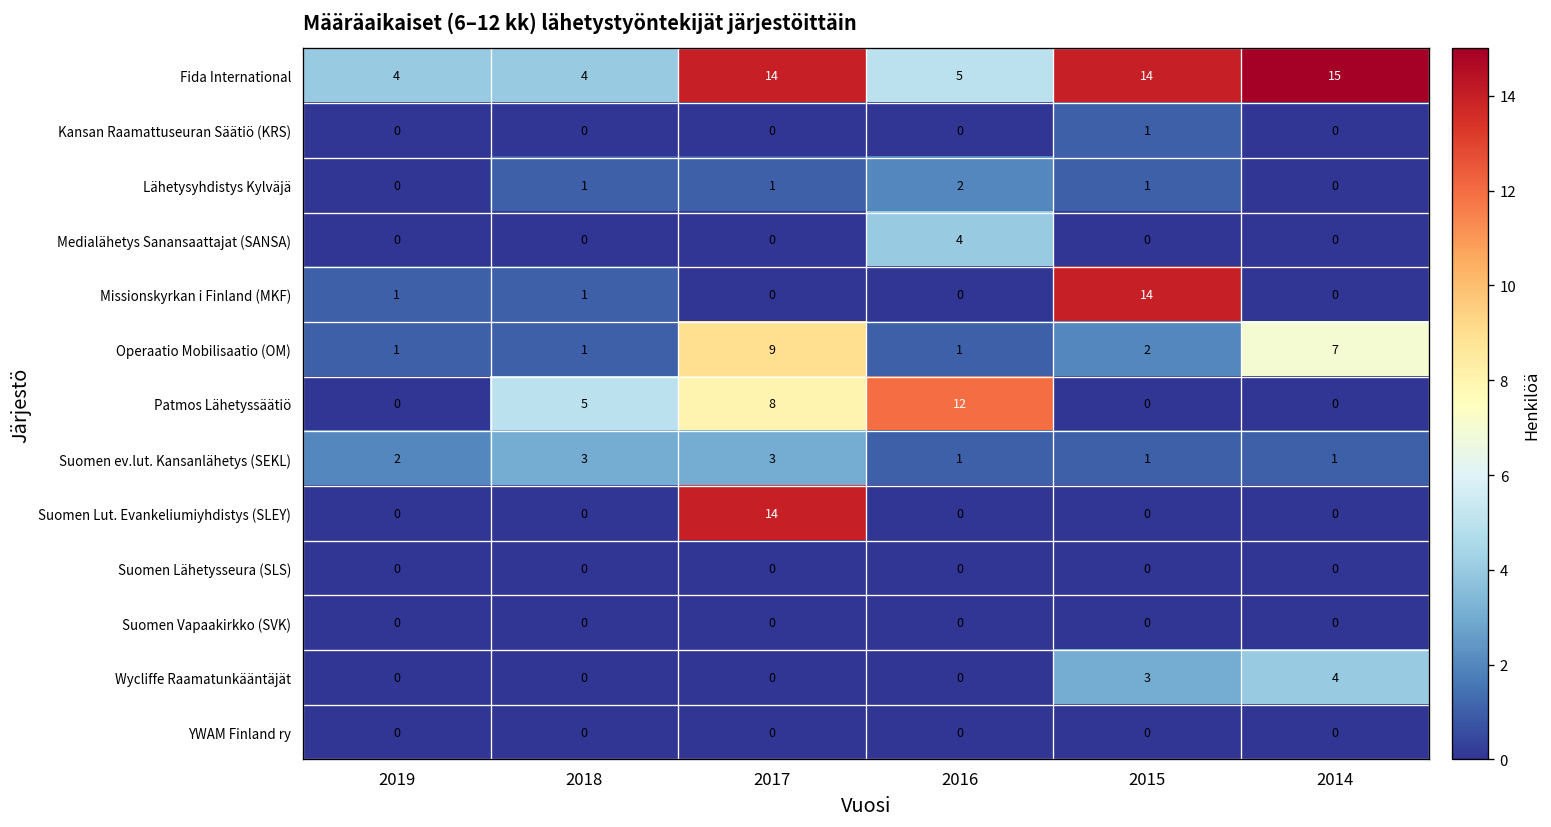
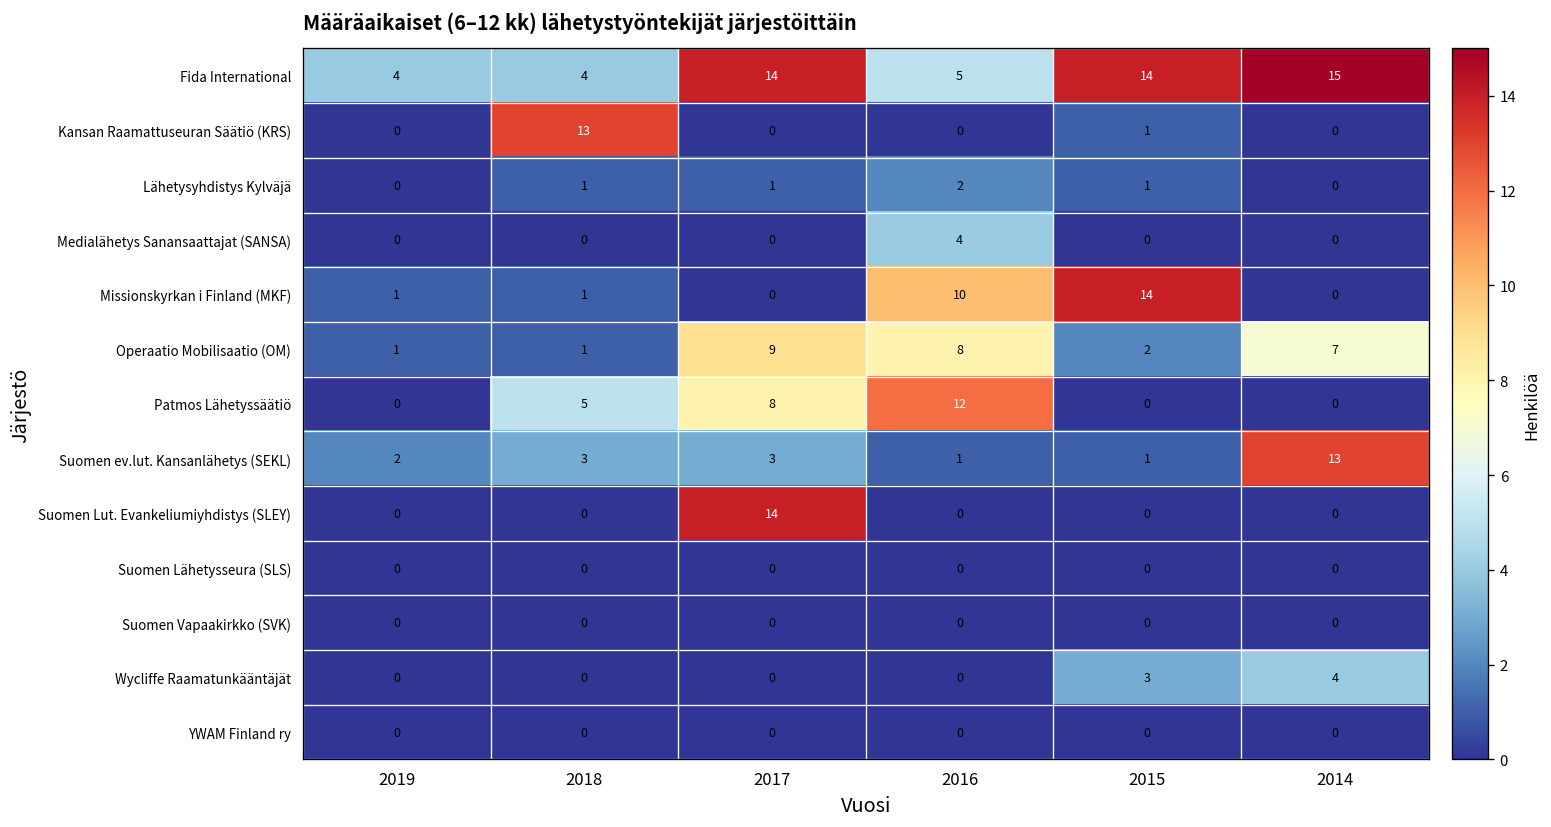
Kansan Raamattuseuran Säätiö (KRS), 2018: 0 -> 13
Missionskyrkan i Finland (MKF), 2016: 0 -> 10
Operaatio Mobilisaatio (OM), 2016: 1 -> 8
Suomen ev.lut. Kansanlähetys (SEKL), 2014: 1 -> 13
